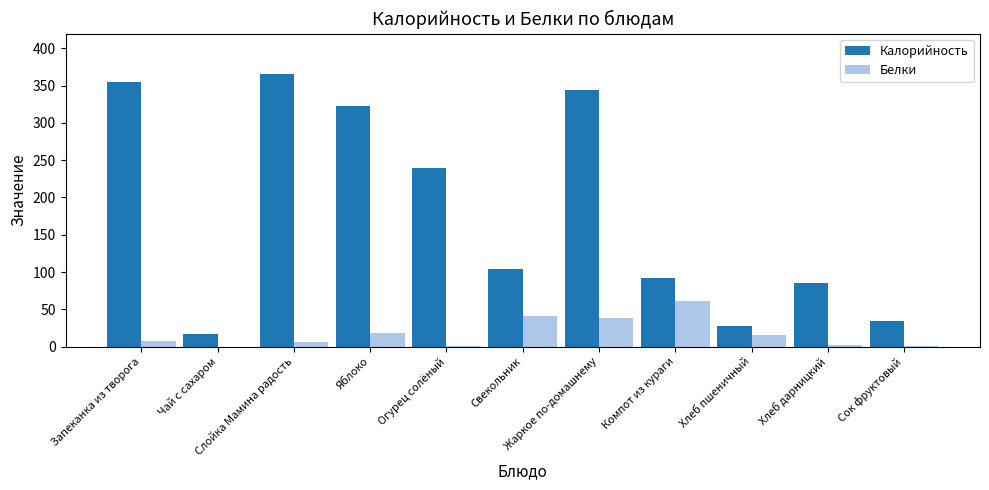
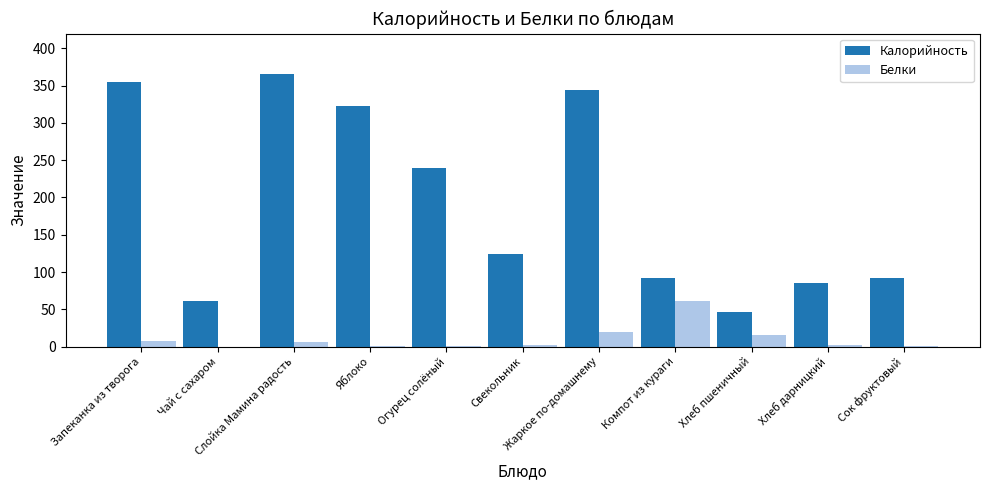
Калорийность, Чай с сахаром: 20 -> 60
Белки, Яблоко: 20 -> 0
Калорийность, Свекольник: 100 -> 120
Белки, Свекольник: 40 -> 0
Белки, Жаркое по-домашнему: 40 -> 20
Калорийность, Хлеб пшеничный: 30 -> 50
Калорийность, Сок фруктовый: 30 -> 90
